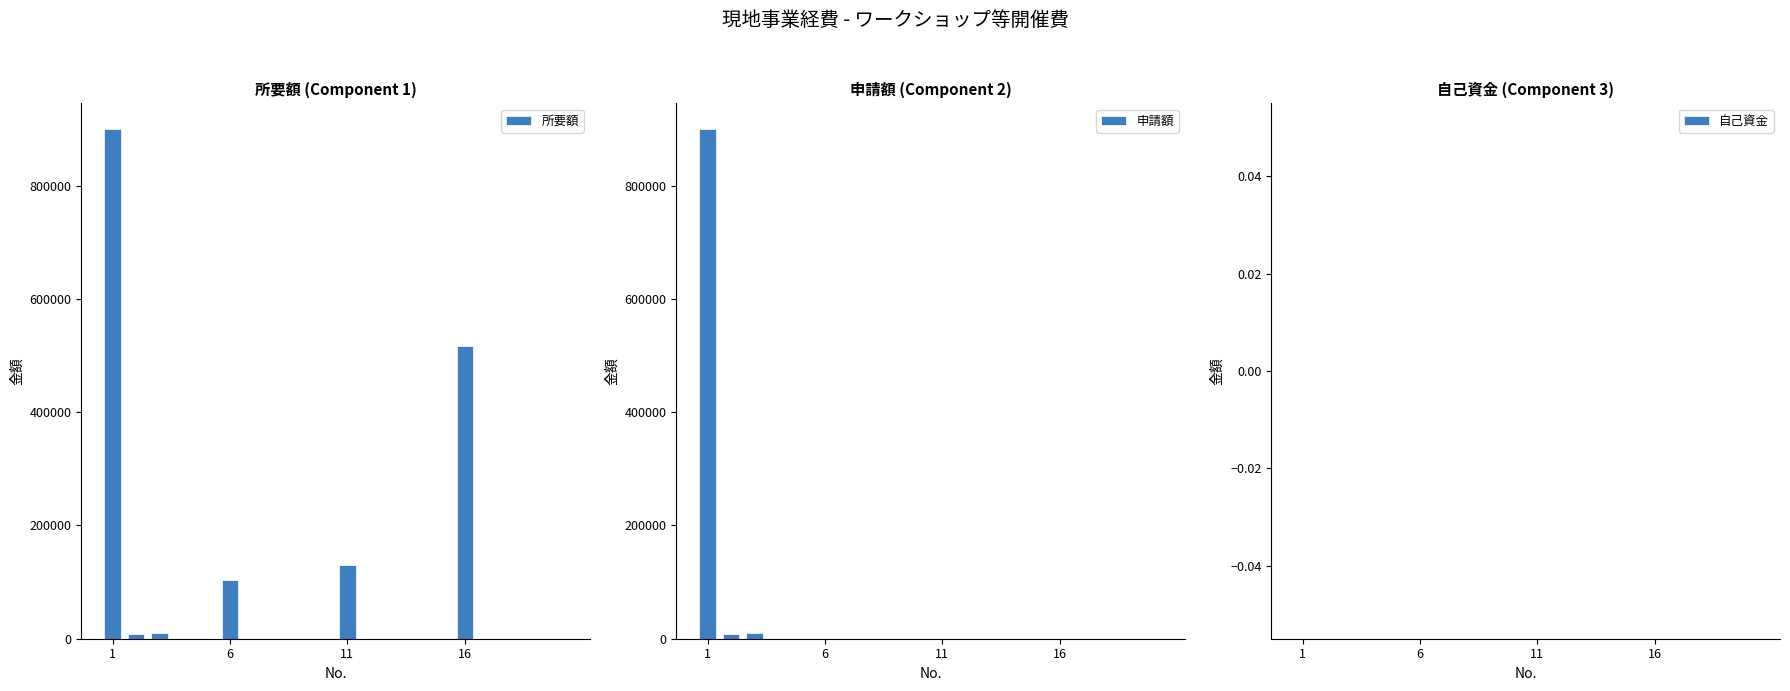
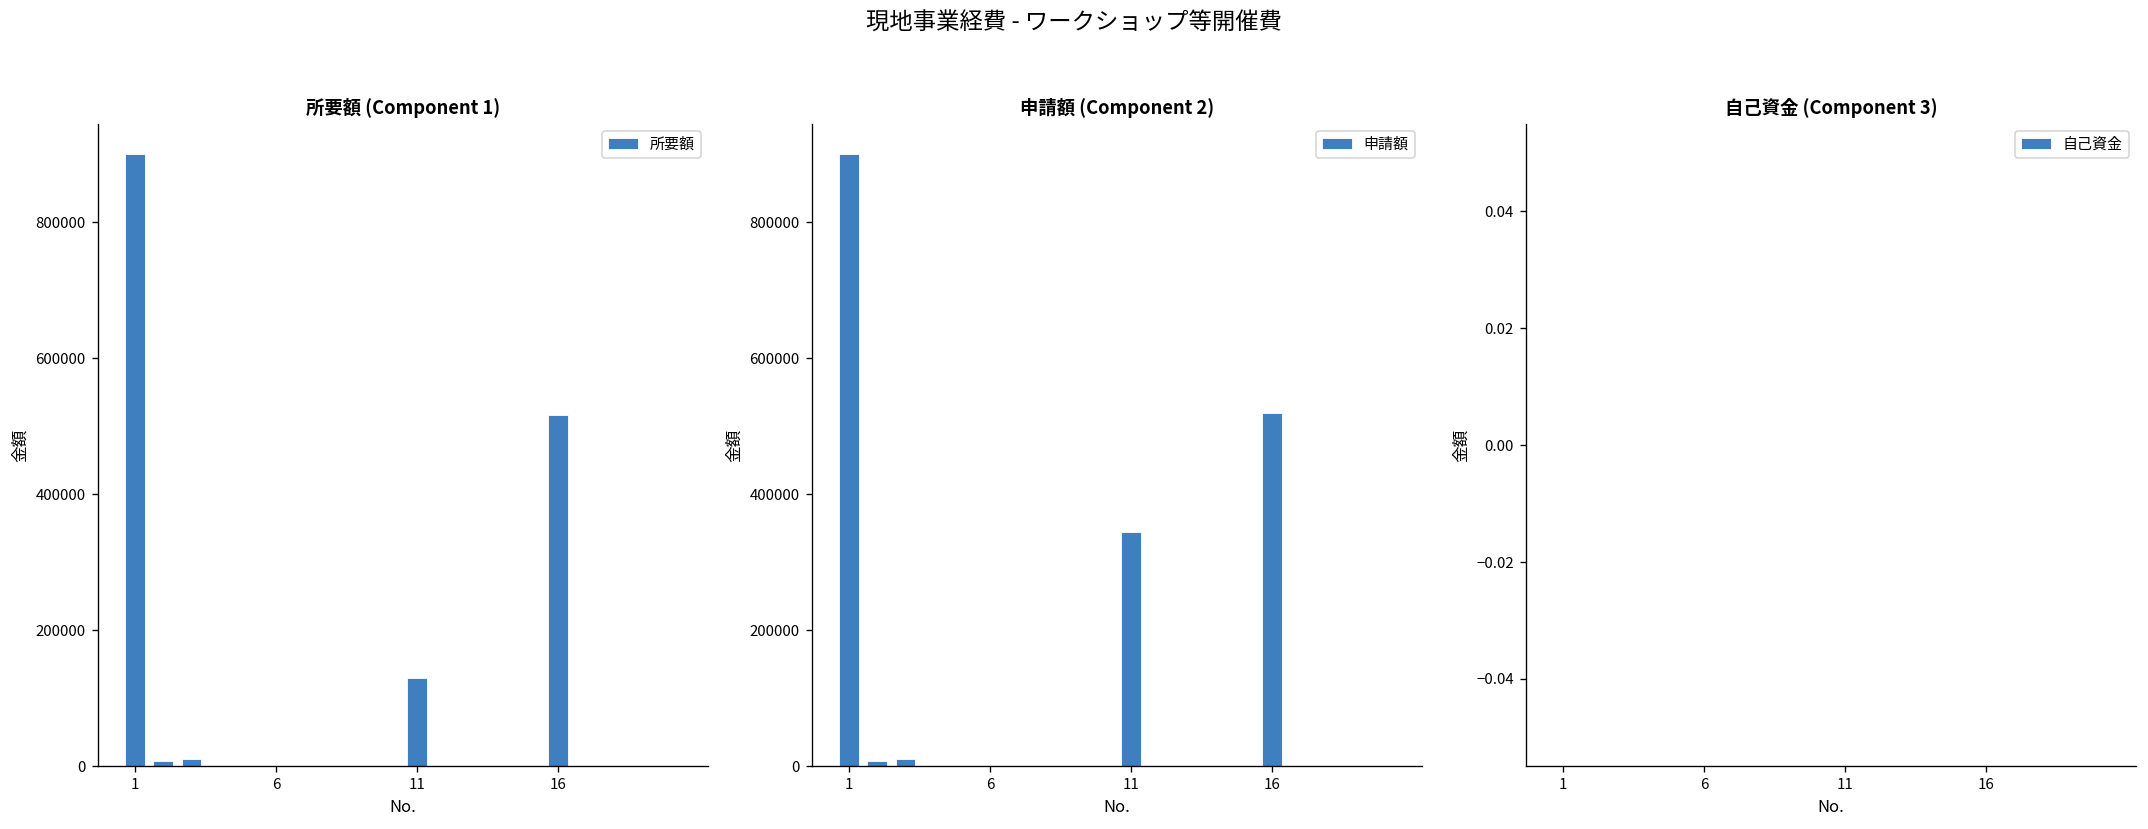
所要額 (Component 1), 6: 100000 -> 0
申請額 (Component 2), 11: 0 -> 340000
申請額 (Component 2), 16: 0 -> 520000
